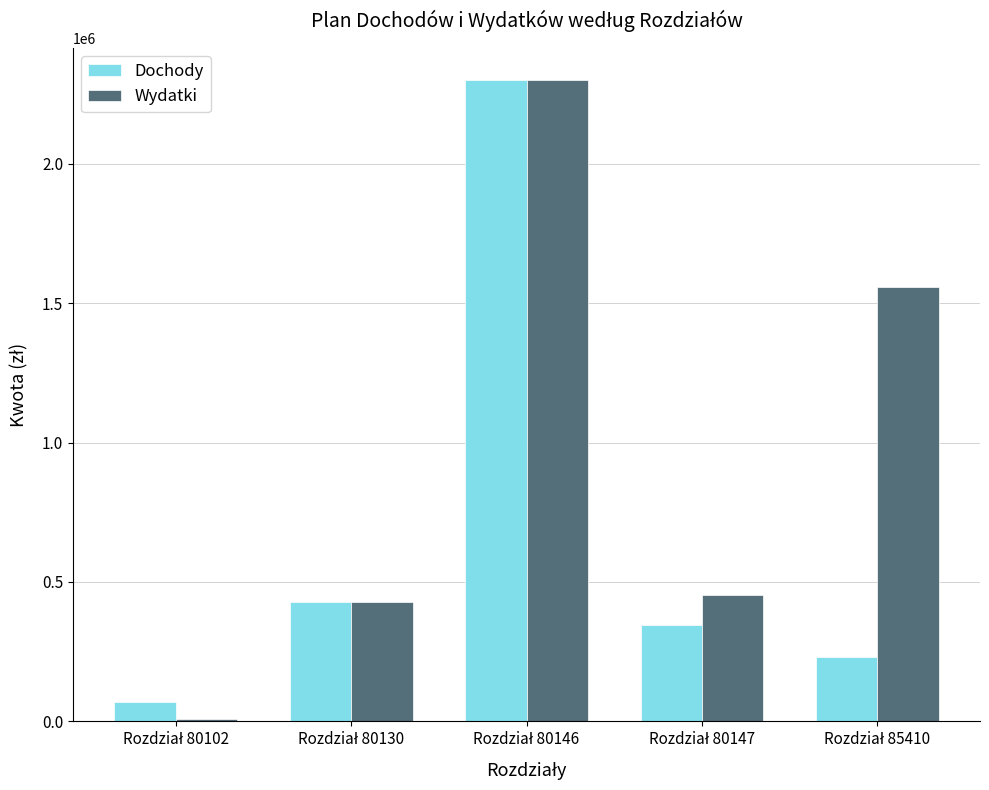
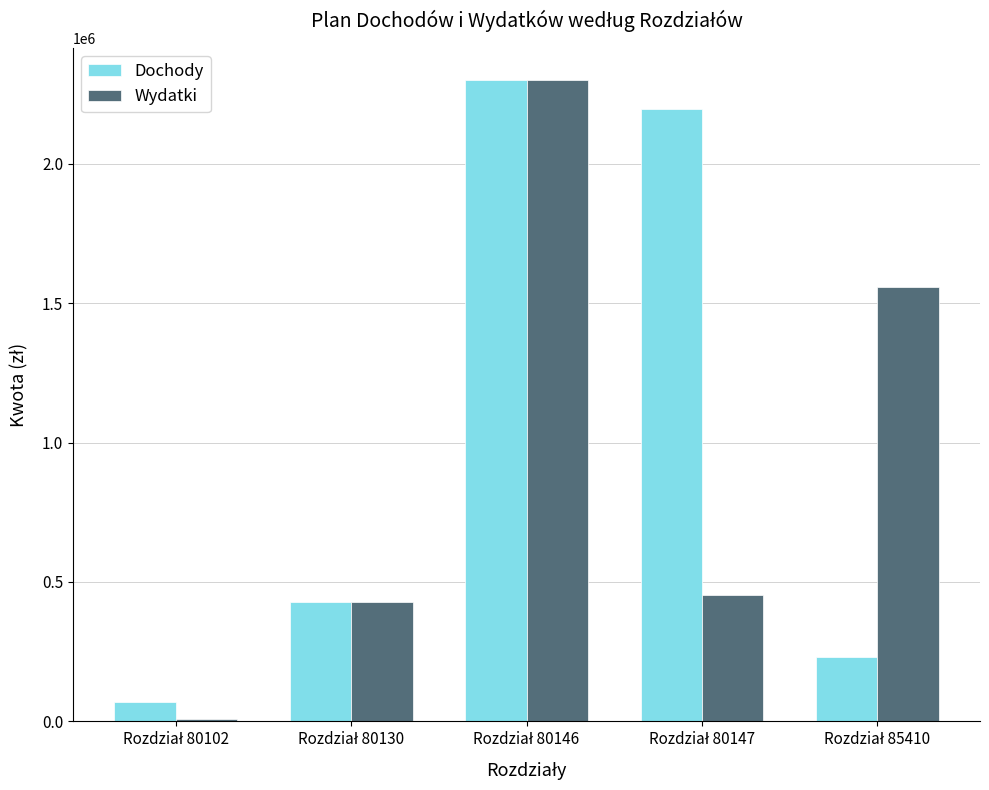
Dochody, Rozdział 80147: 350000 -> 2200000
